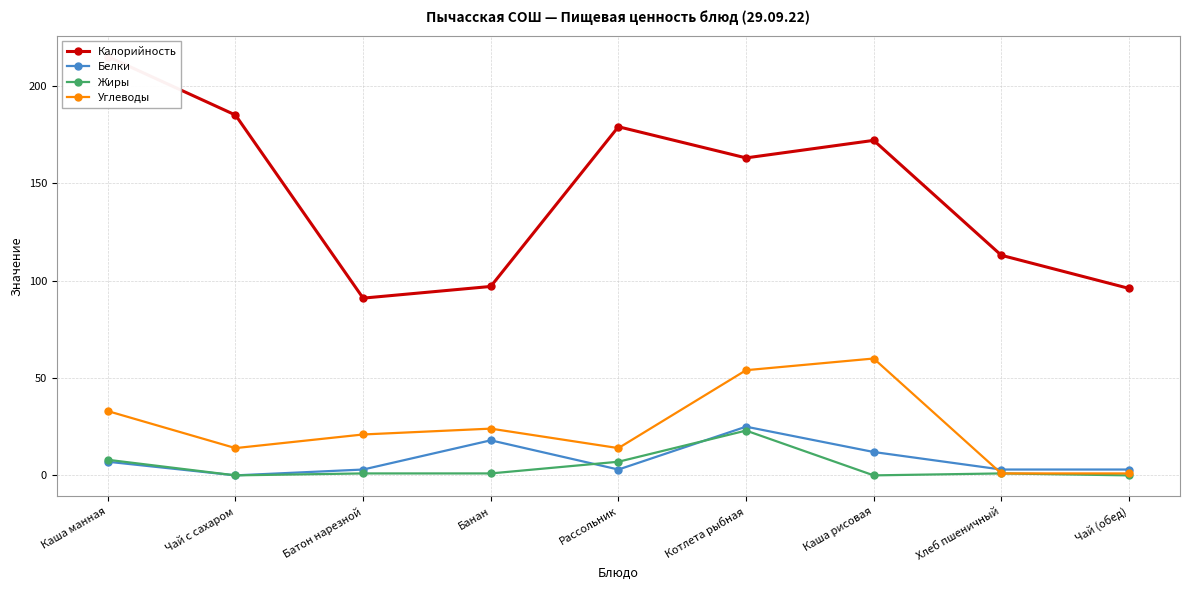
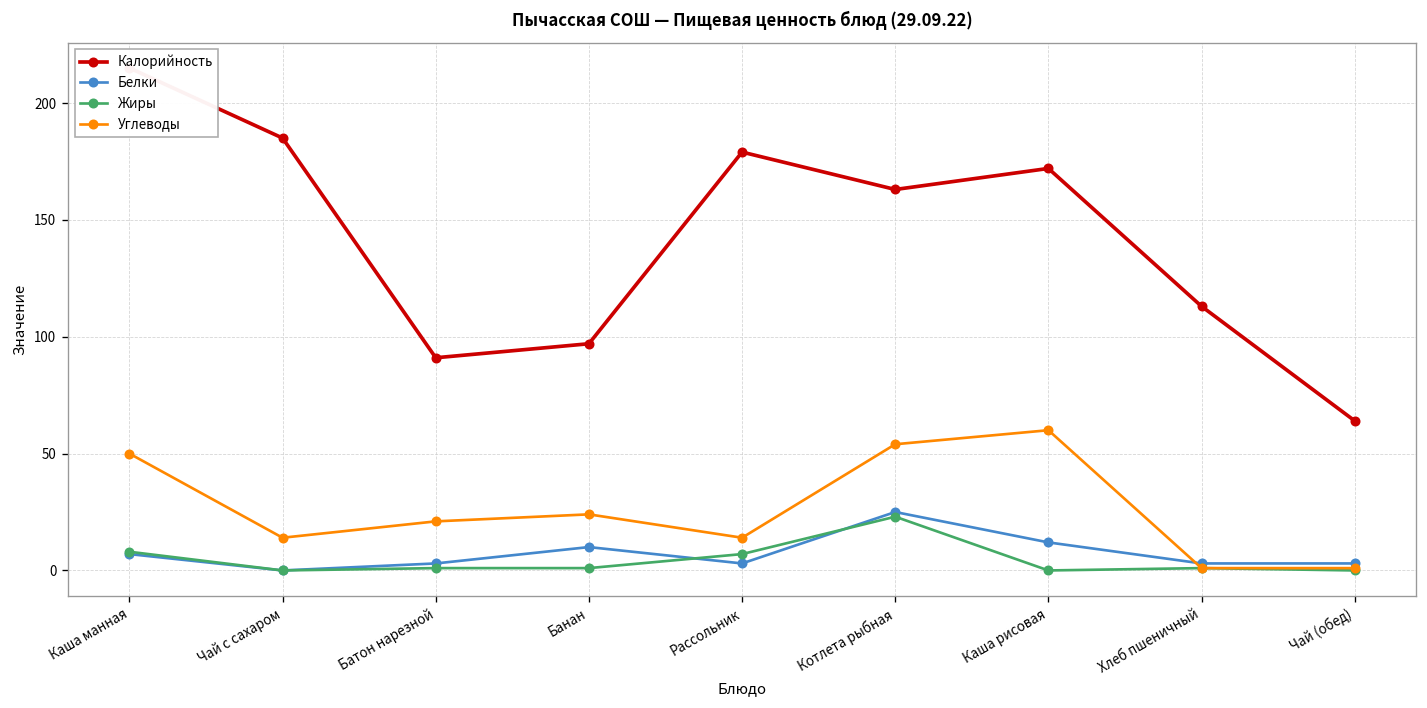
Углеводы, Каша манная: 33 -> 50
Белки, Банан: 18 -> 10
Калорийность, Чай (обед): 96 -> 64
